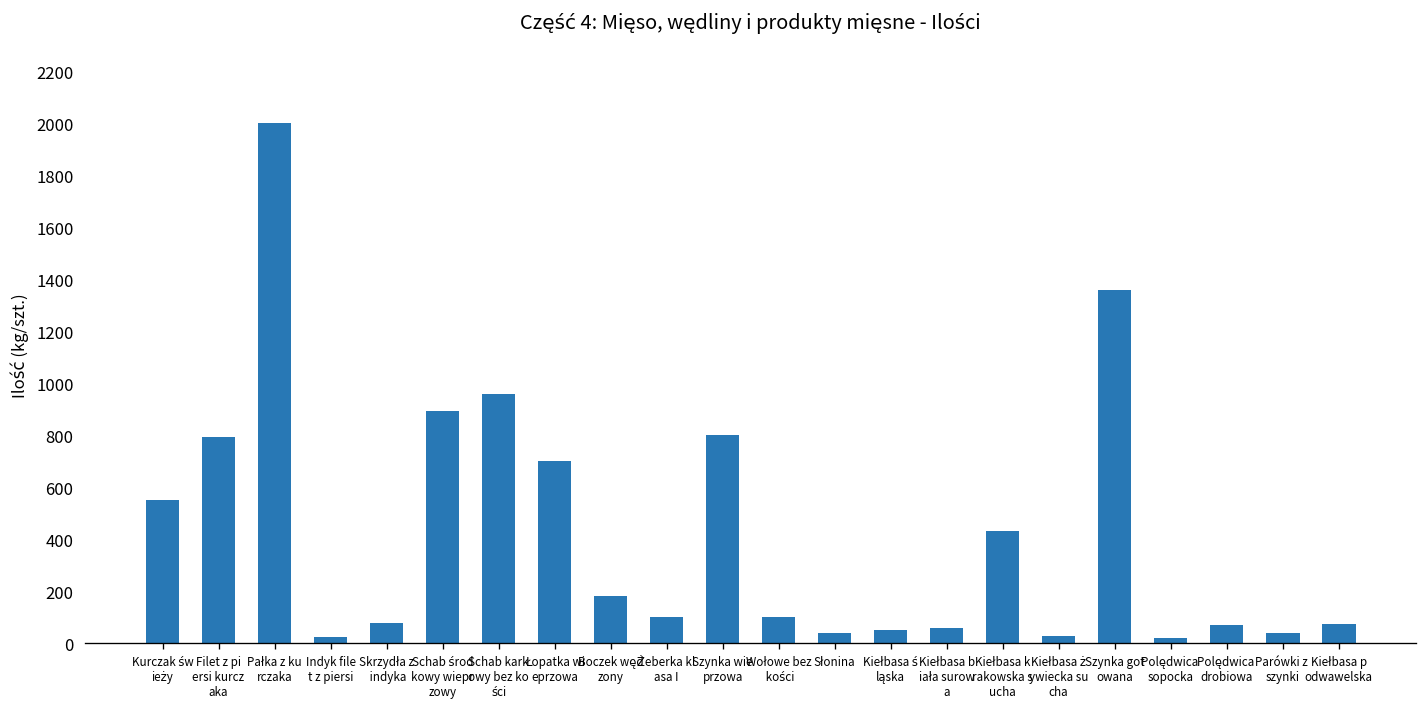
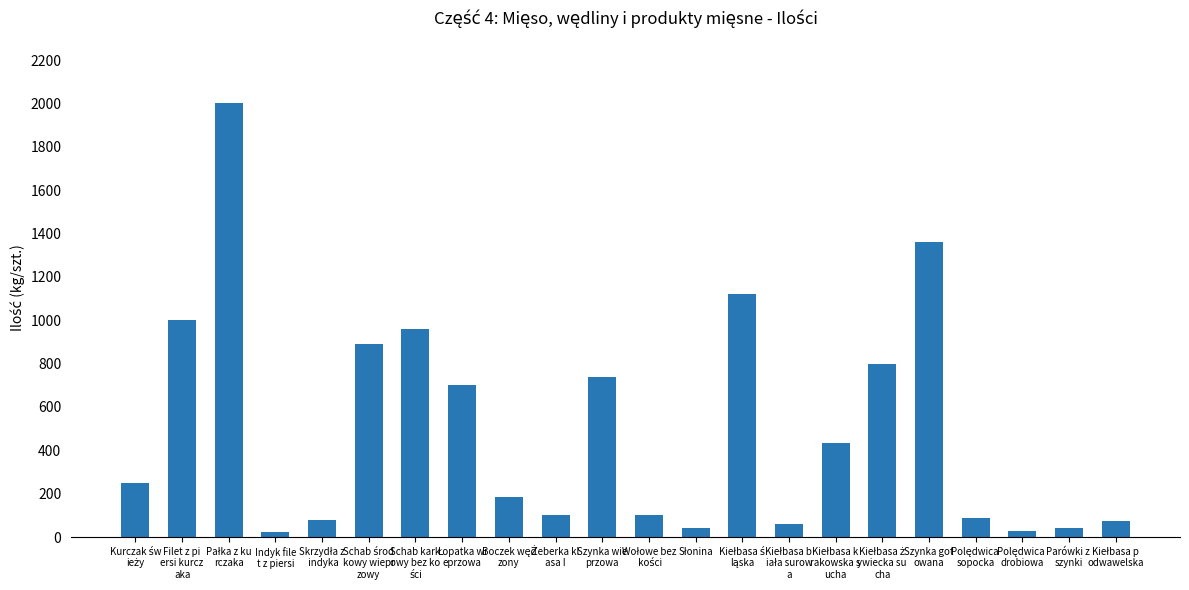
Kurczak św ieży: 550 -> 250
Filet z pi ersi kurcz aka: 800 -> 1000
Szynka wie przowa: 800 -> 740
Kiełbasa ś ląska: 50 -> 1120
Kiełbasa ż ywiecka su cha: 30 -> 800
Polędwica sopocka: 20 -> 90
Polędwica drobiowa: 70 -> 30
